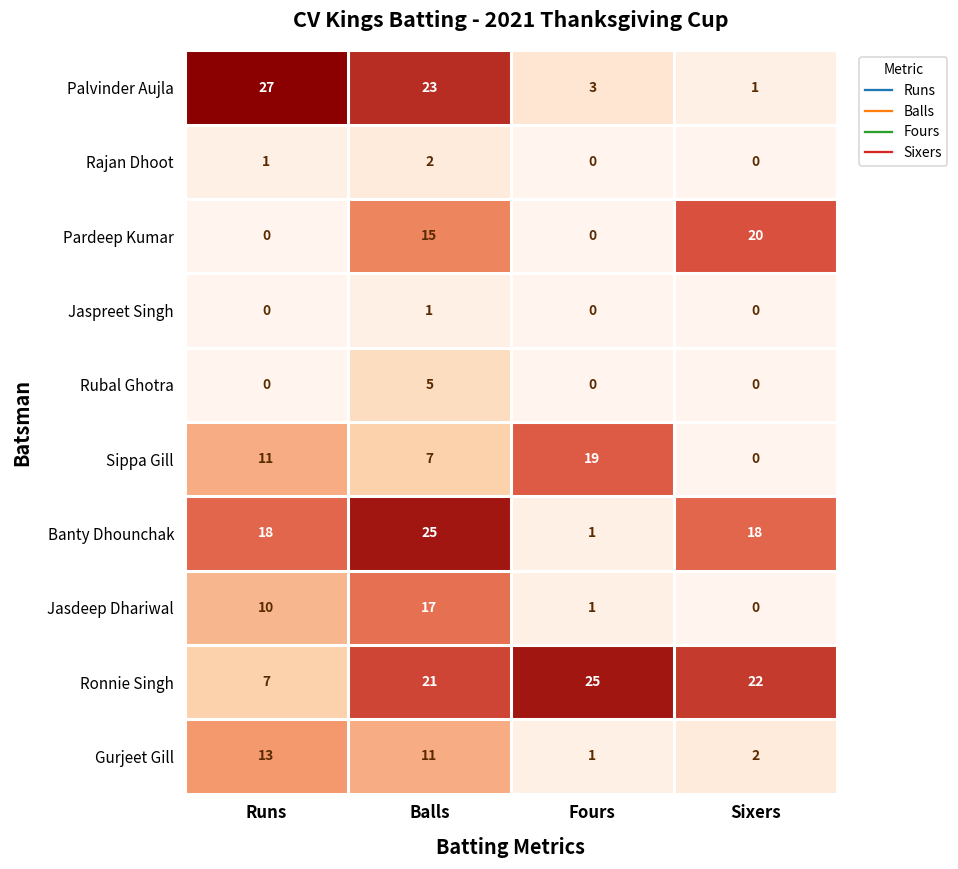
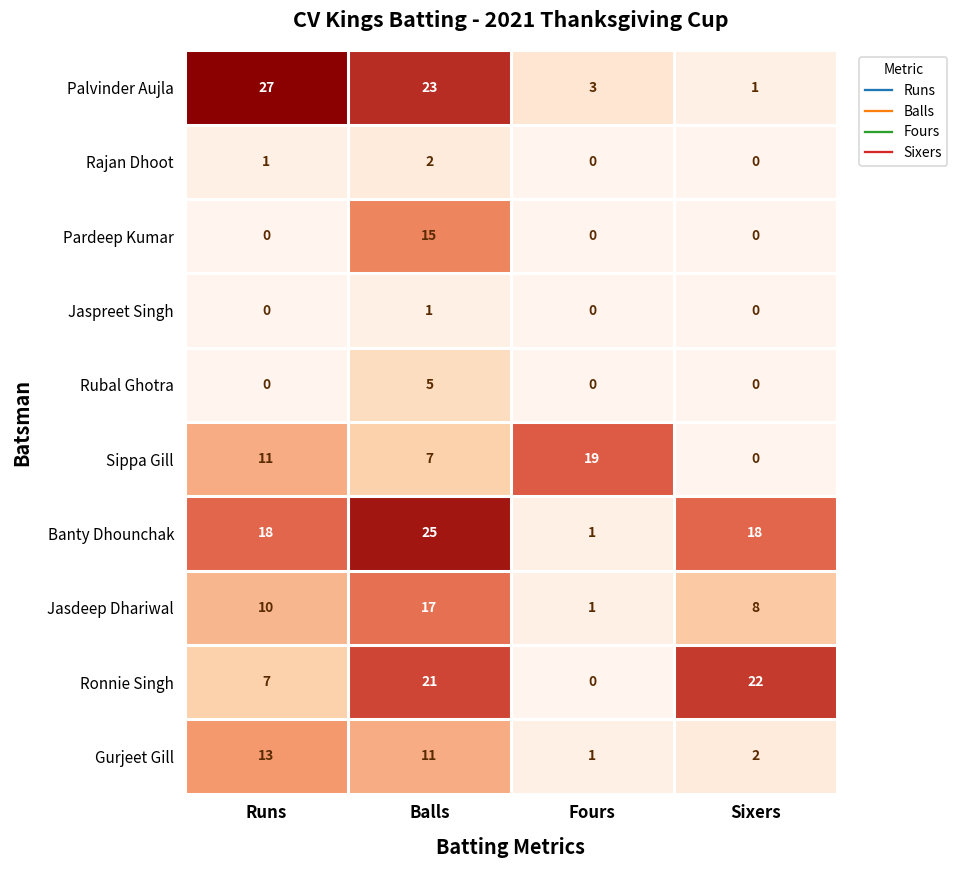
Pardeep Kumar, Sixers: 20 -> 0
Jasdeep Dhariwal, Sixers: 0 -> 8
Ronnie Singh, Fours: 25 -> 0
